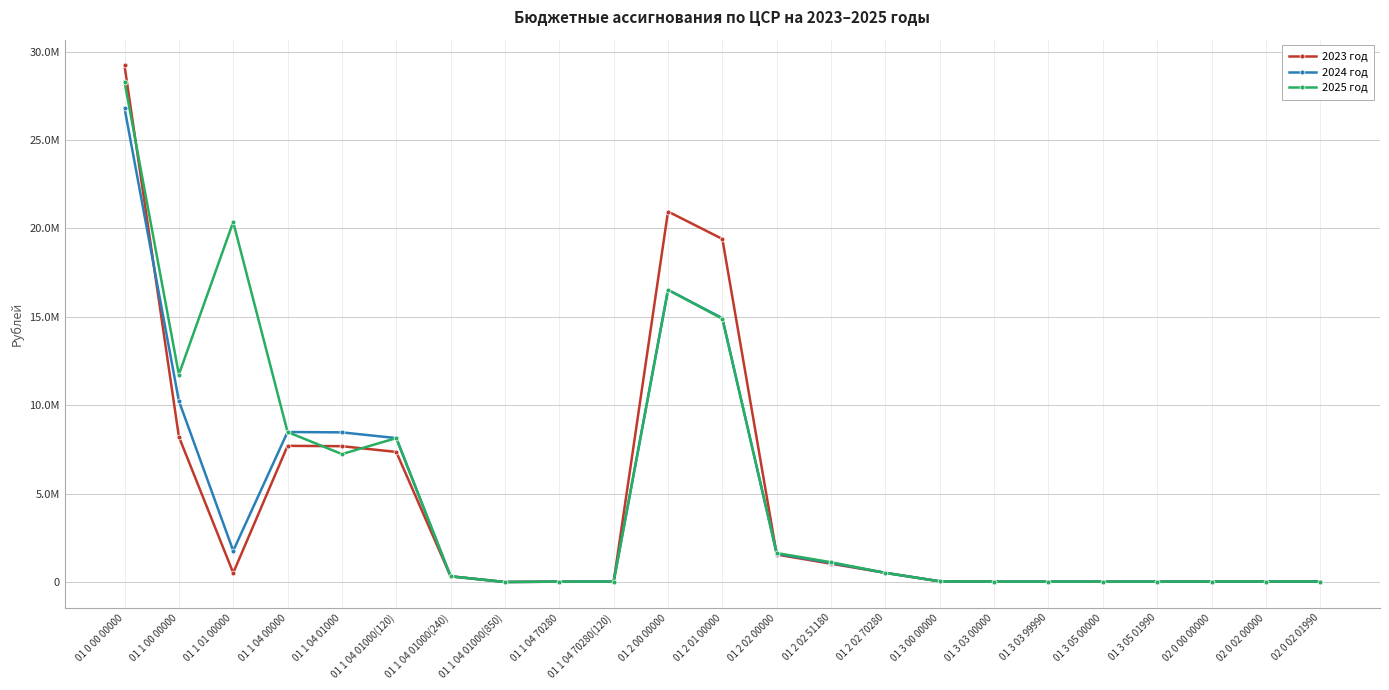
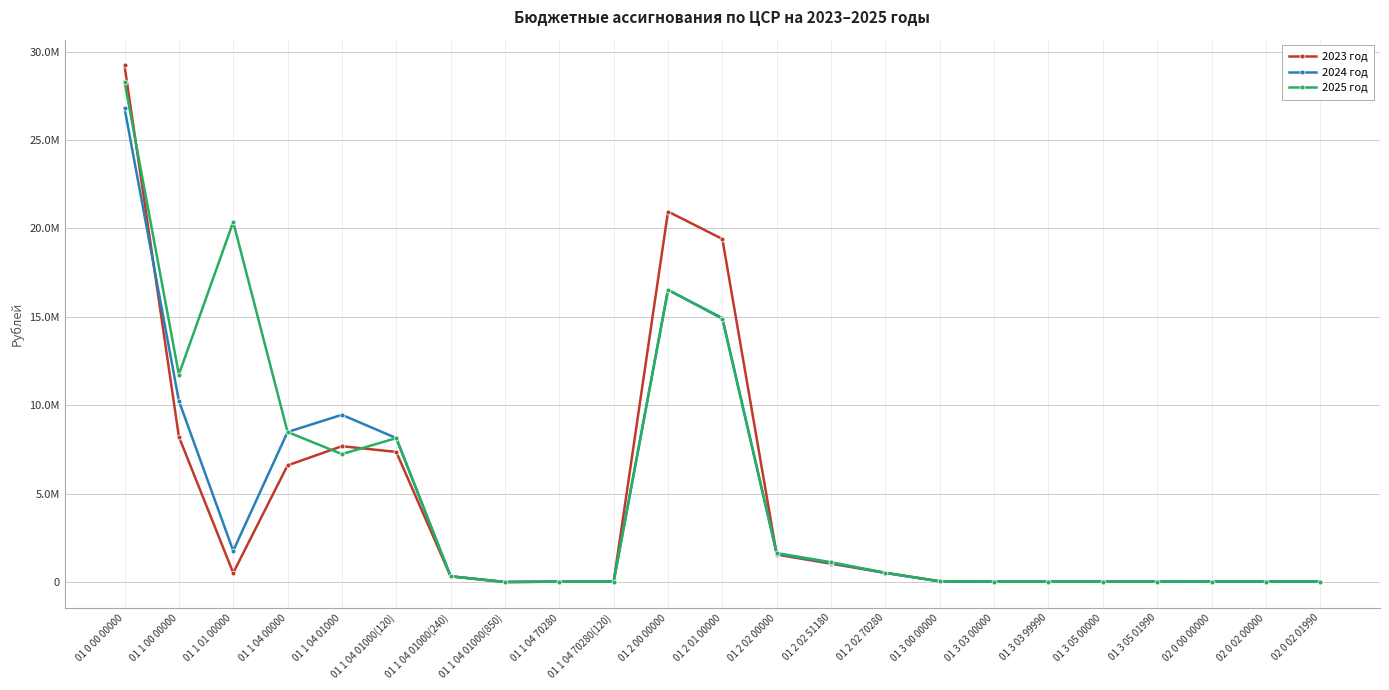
2023 год, 01 1 04 00000: 7.7М -> 6.6М
2024 год, 01 1 04 01000: 8.5М -> 9.5М
